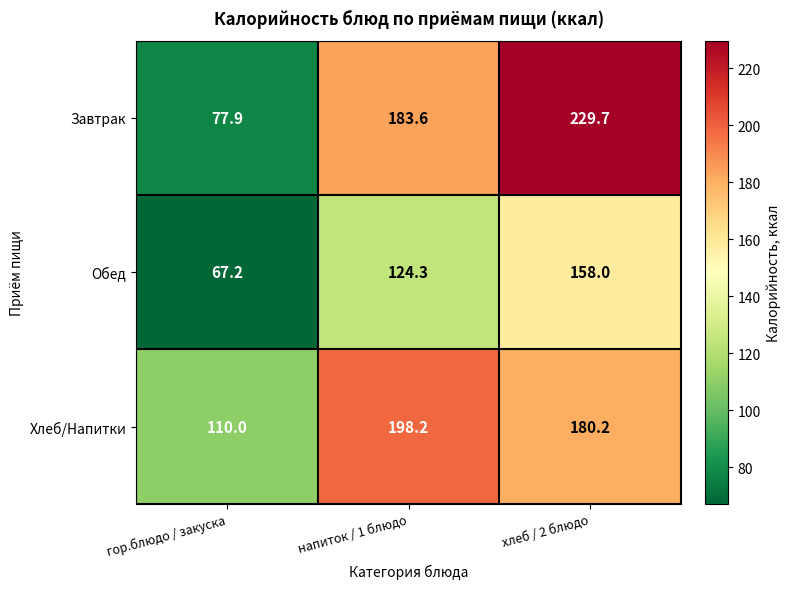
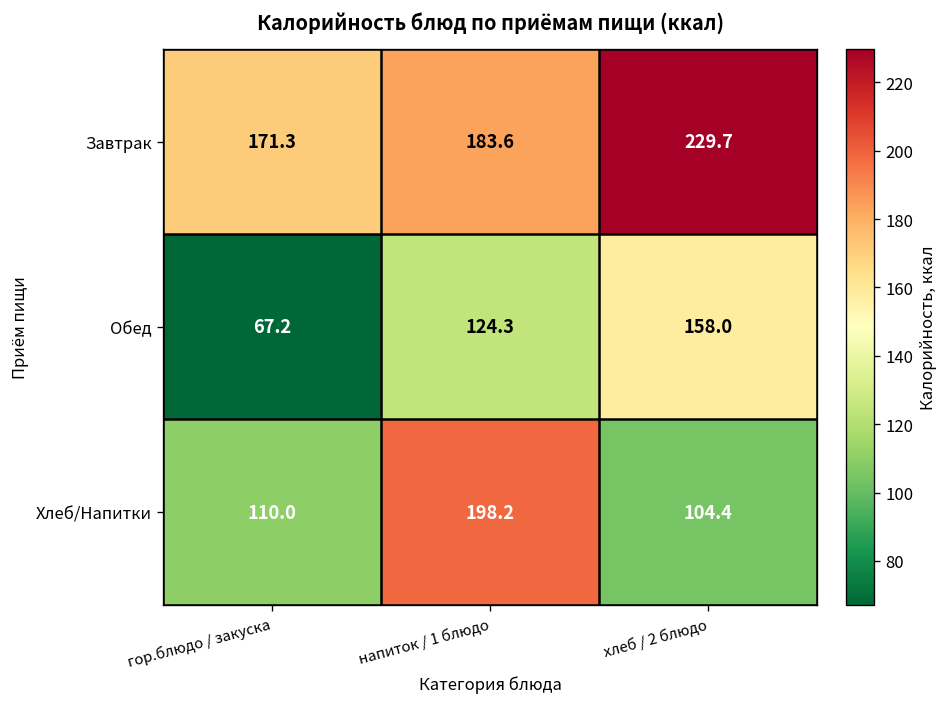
Завтрак, гор.блюдо / закуска: 77.9 -> 171.3
Хлеб/Напитки, хлеб / 2 блюдо: 180.2 -> 104.4
